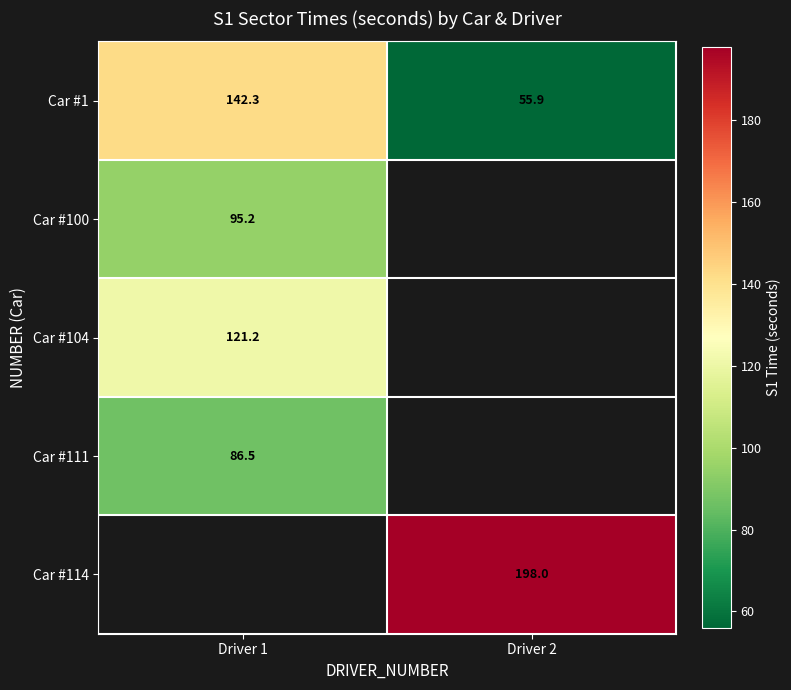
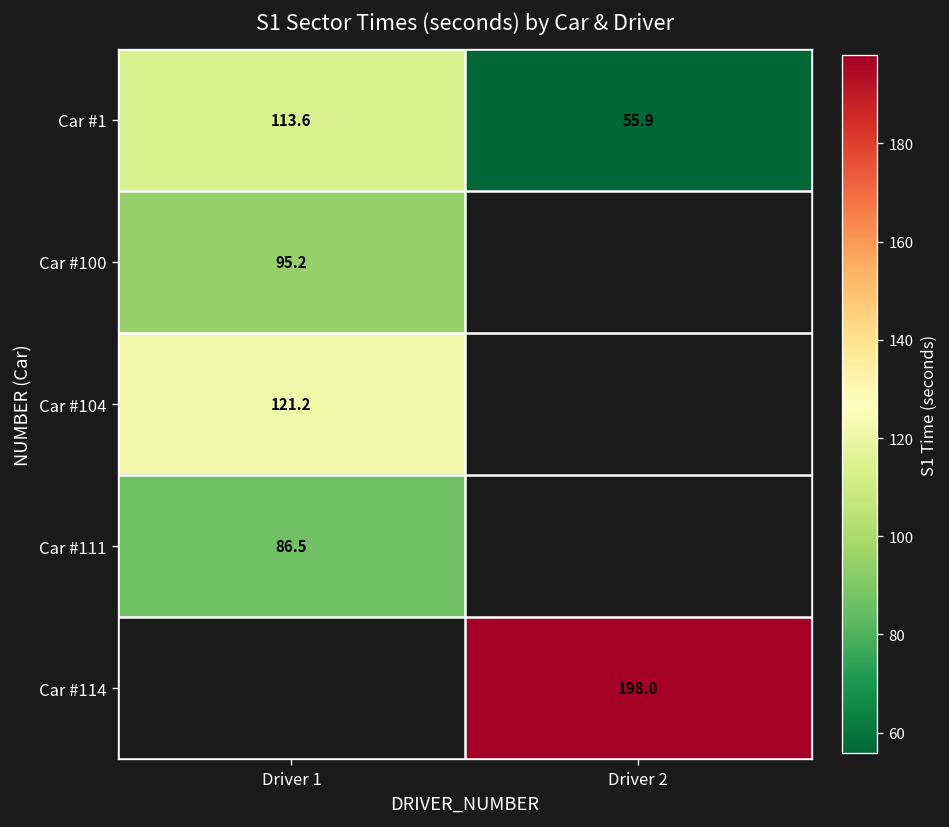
Car #1, Driver 1: 142.3 -> 113.6
